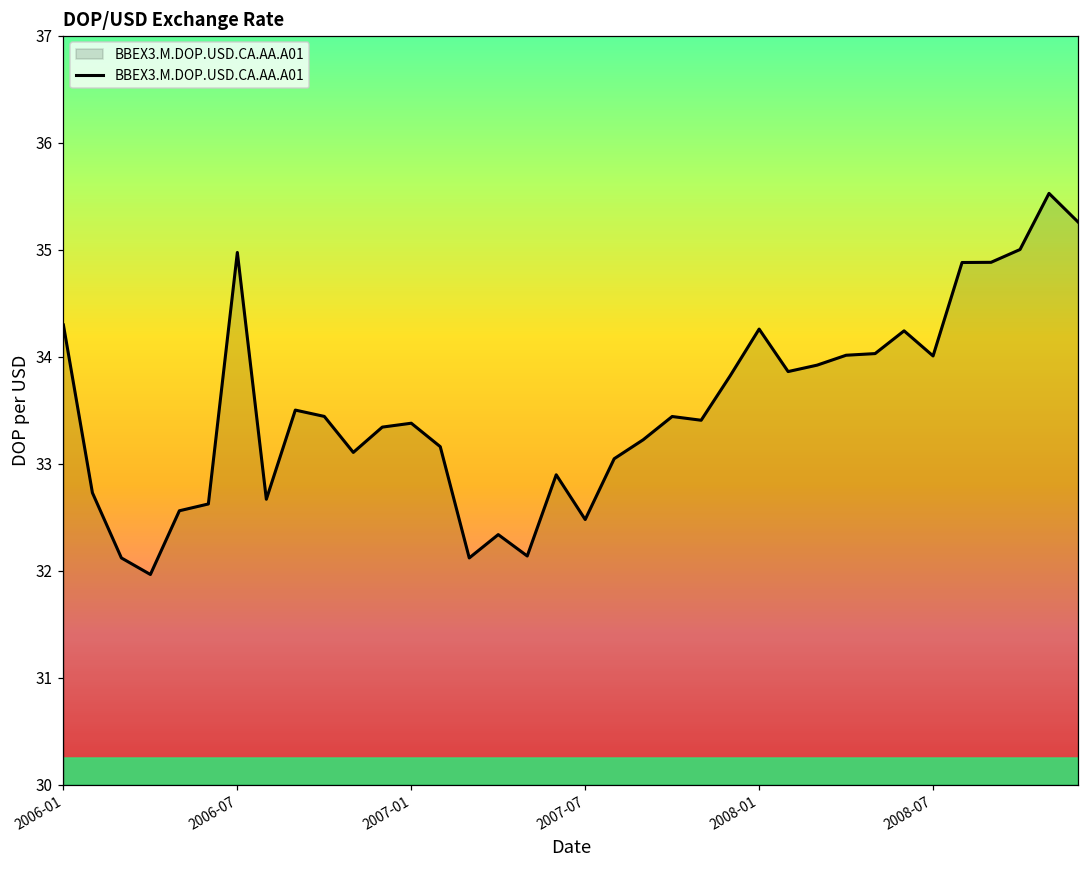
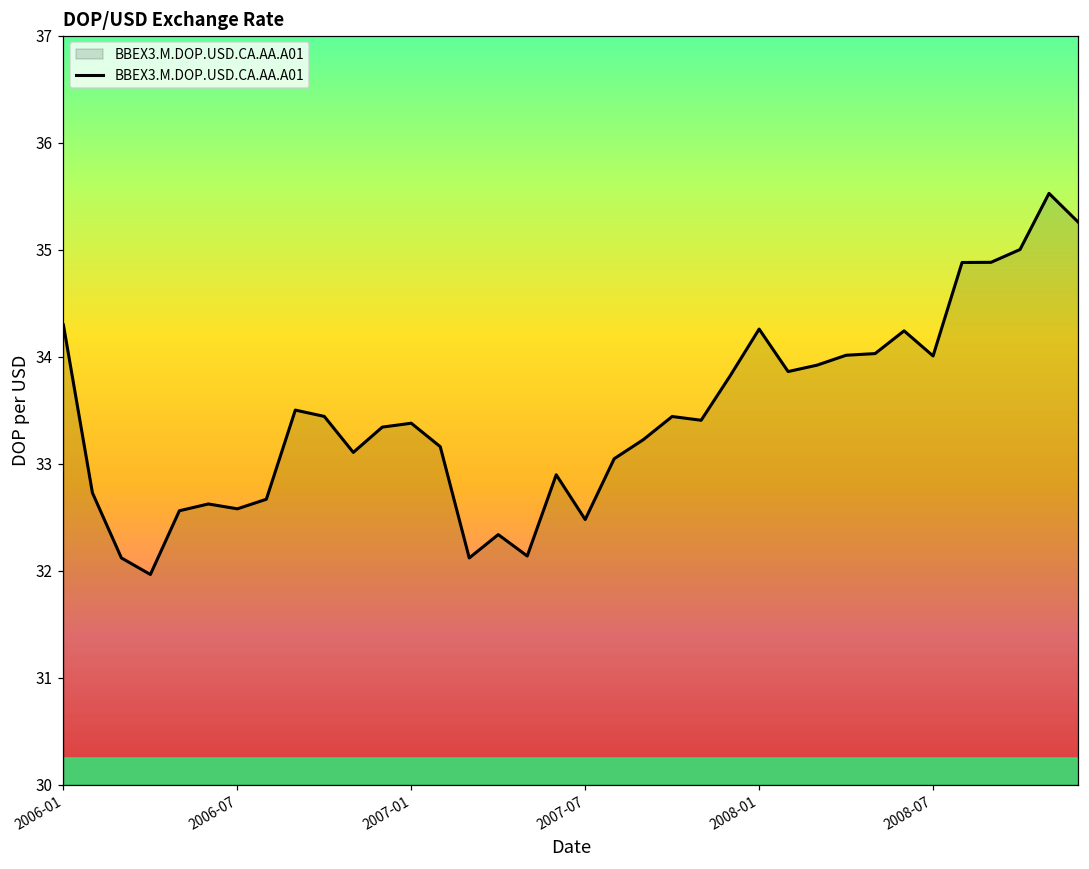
2006-07: 35.0 -> 32.6
